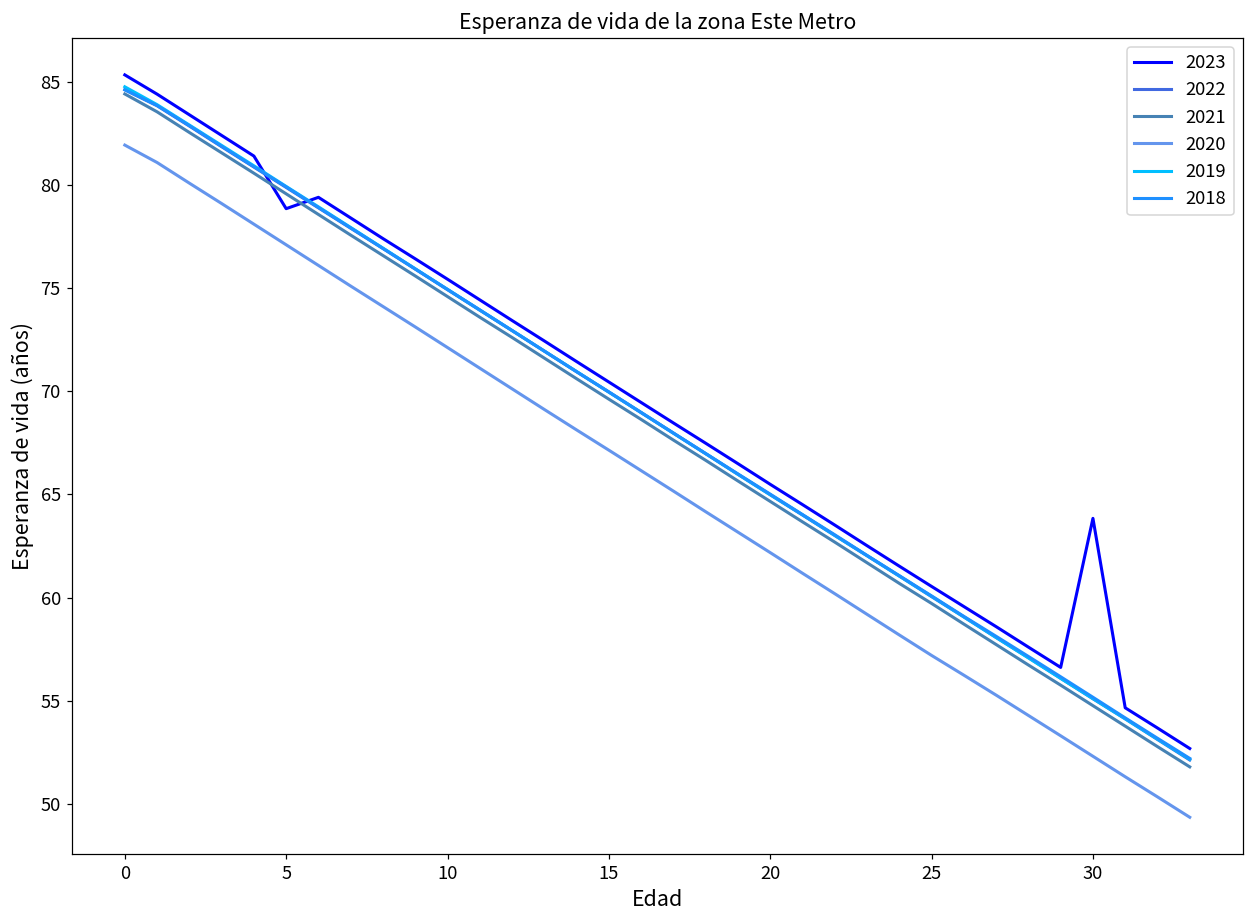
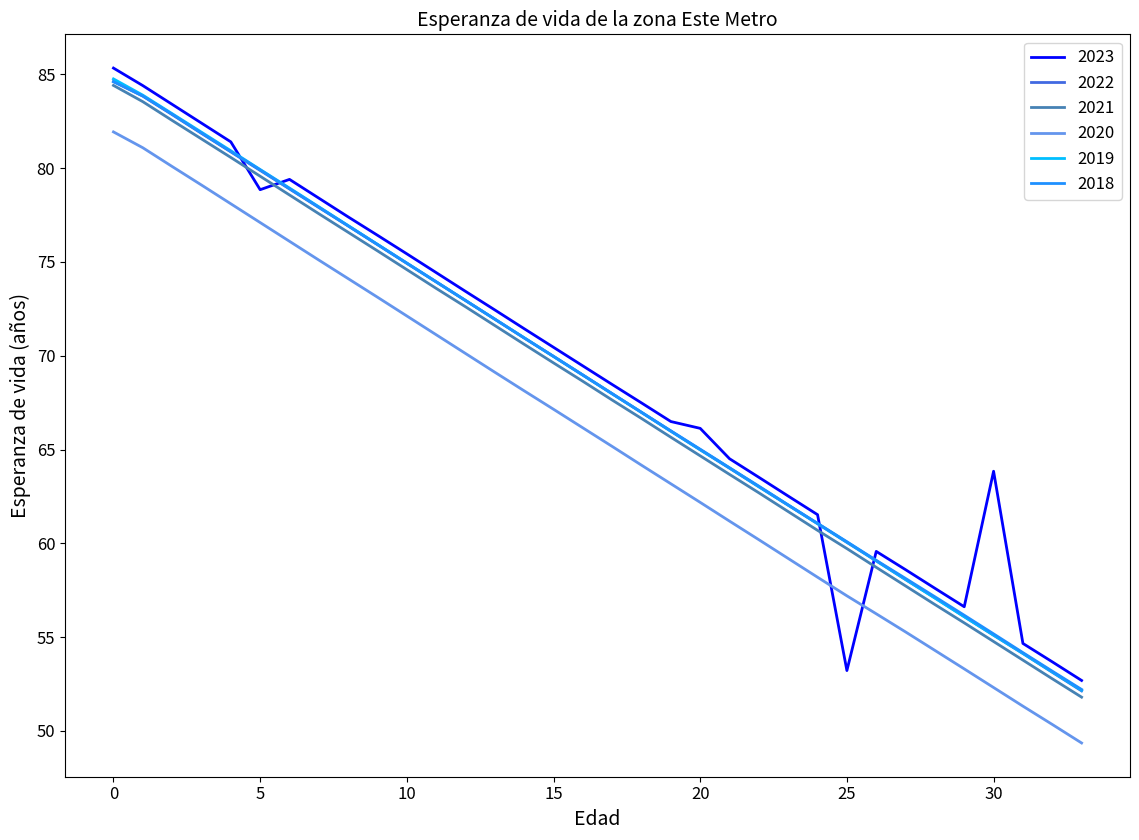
2023, 20: 65.5 -> 66.1
2023, 25: 60.5 -> 53.2
